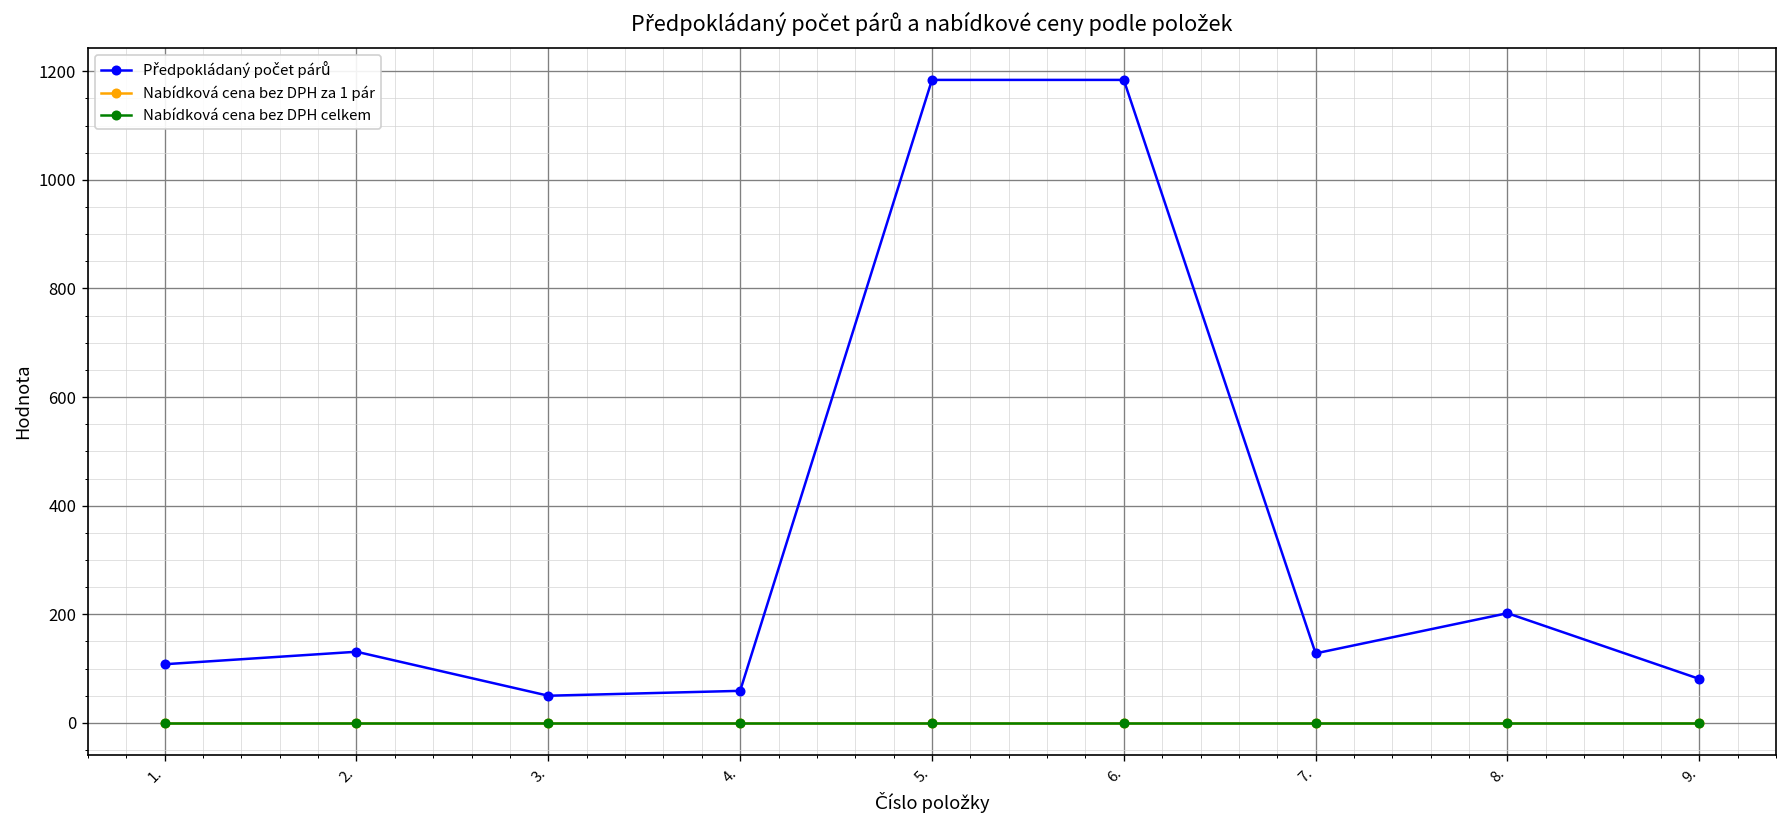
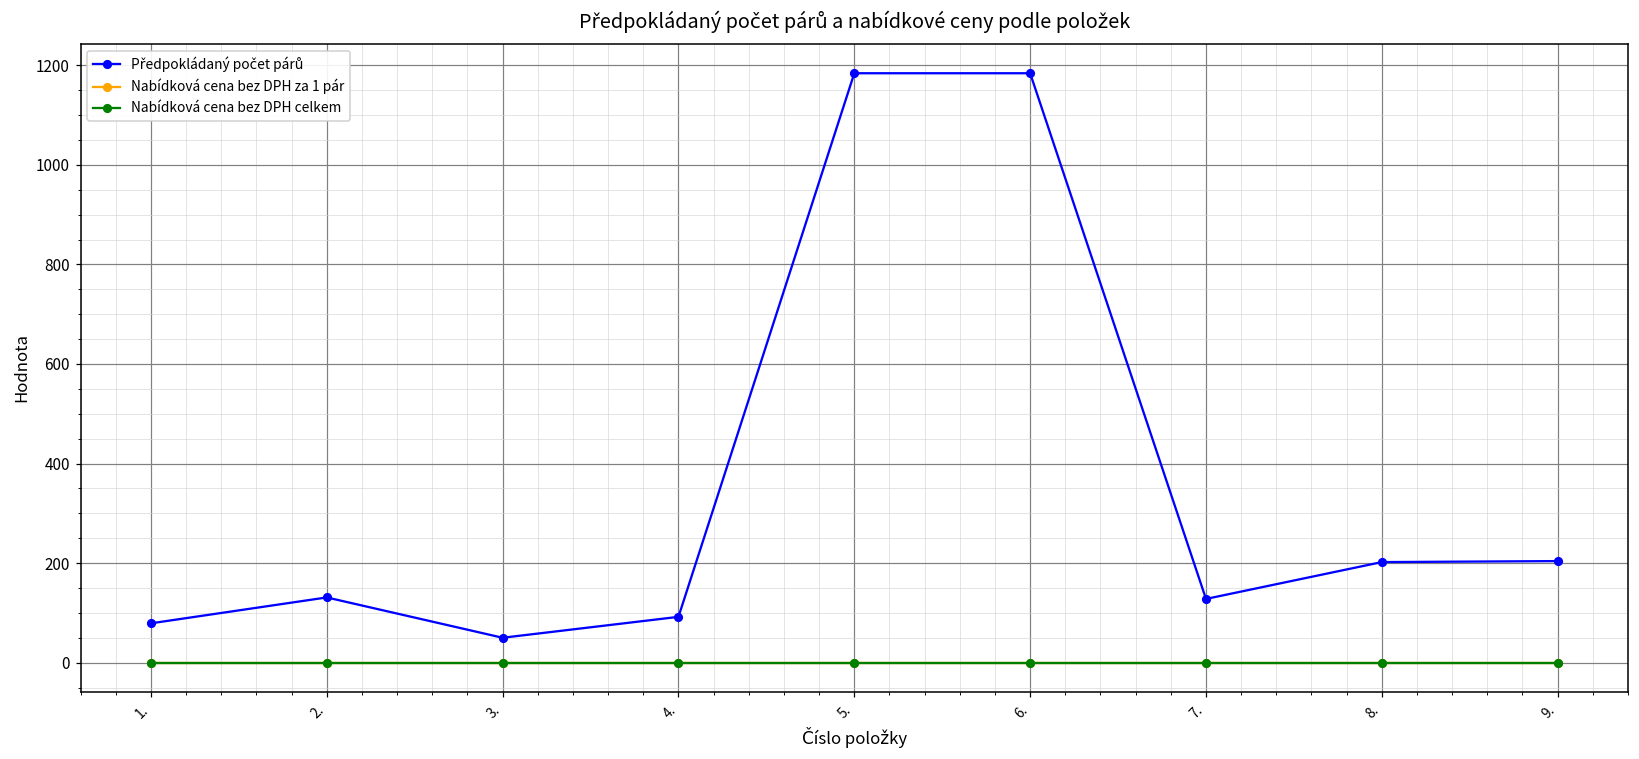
Předpokládaný počet párů, 1.: 110 -> 80
Předpokládaný počet párů, 4.: 60 -> 90
Předpokládaný počet párů, 9.: 80 -> 200
